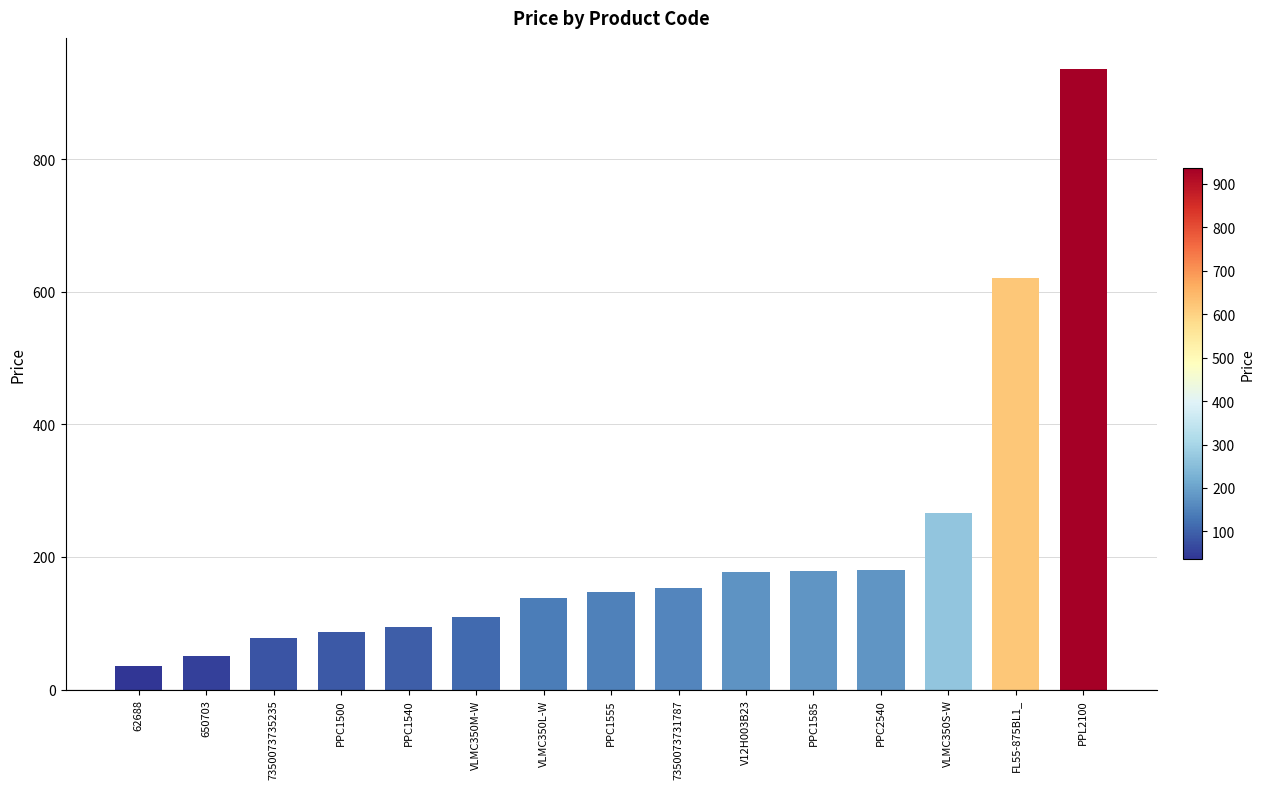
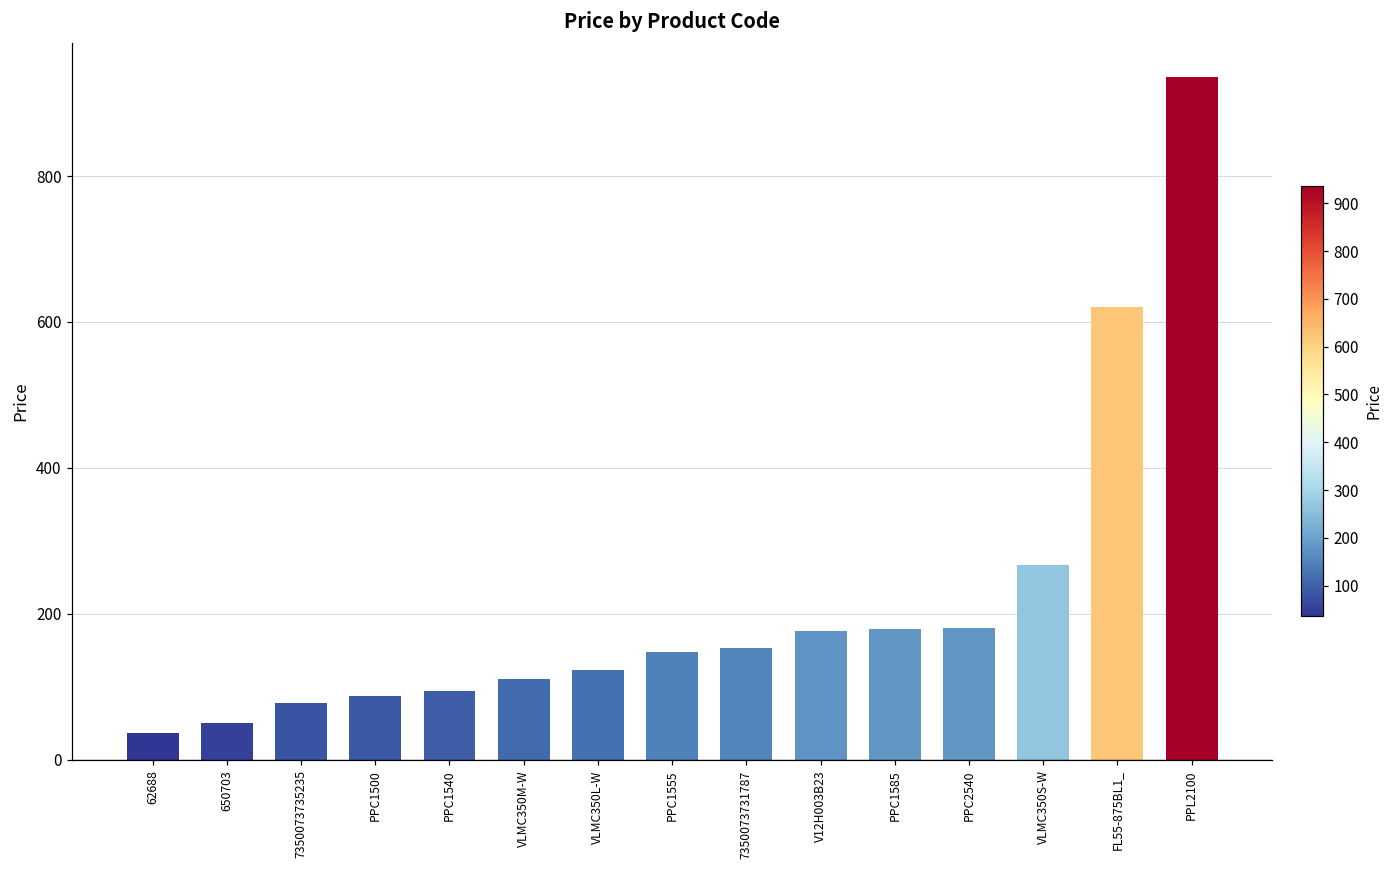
VLMC350L-W: 140 -> 120
